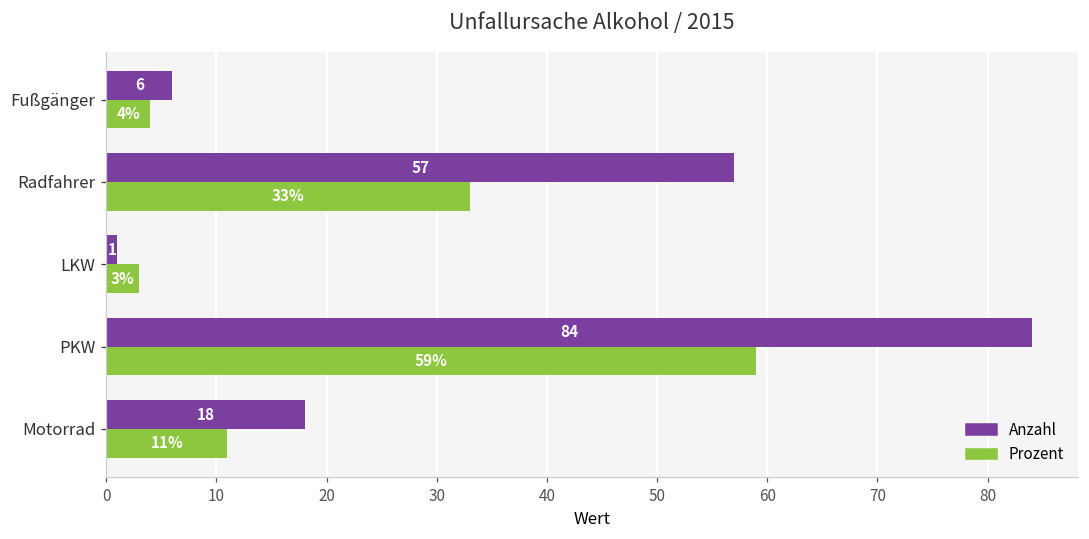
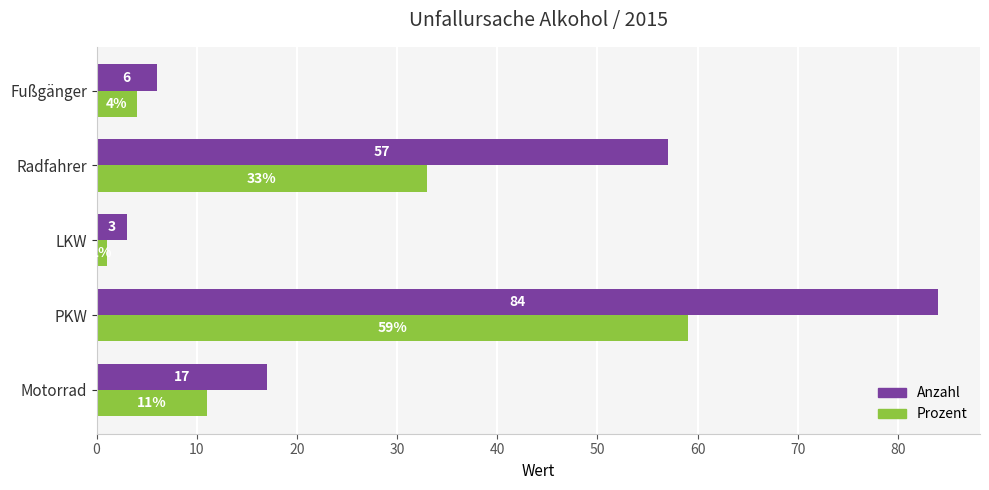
Anzahl, LKW: 1 -> 3
Prozent, LKW: 3 -> 1
Anzahl, Motorrad: 18 -> 17
